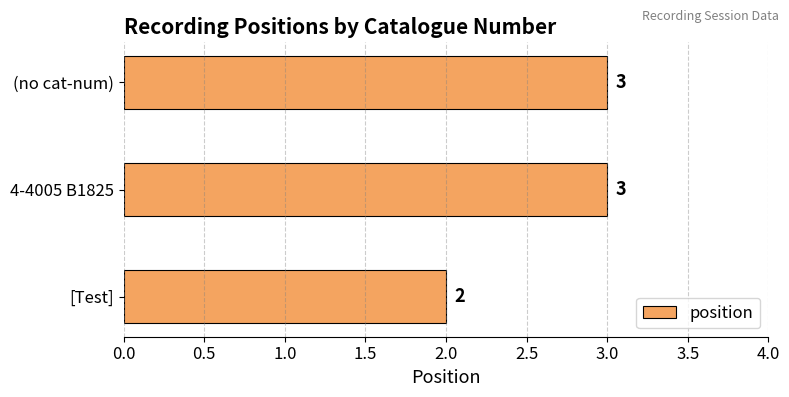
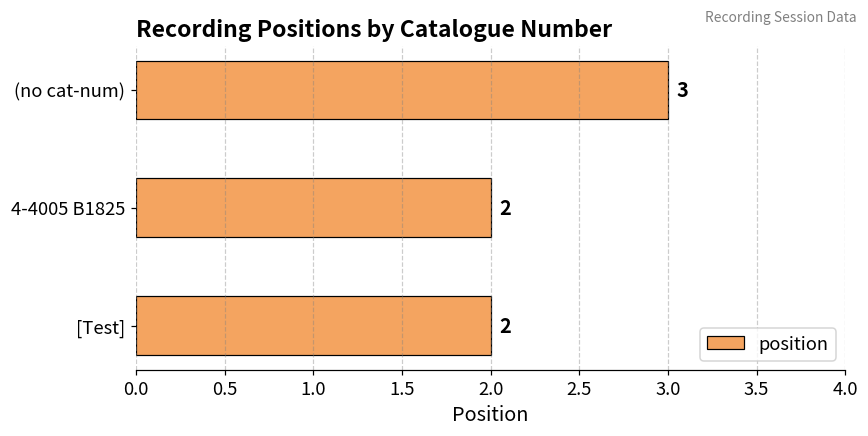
4-4005 B1825: 3 -> 2
